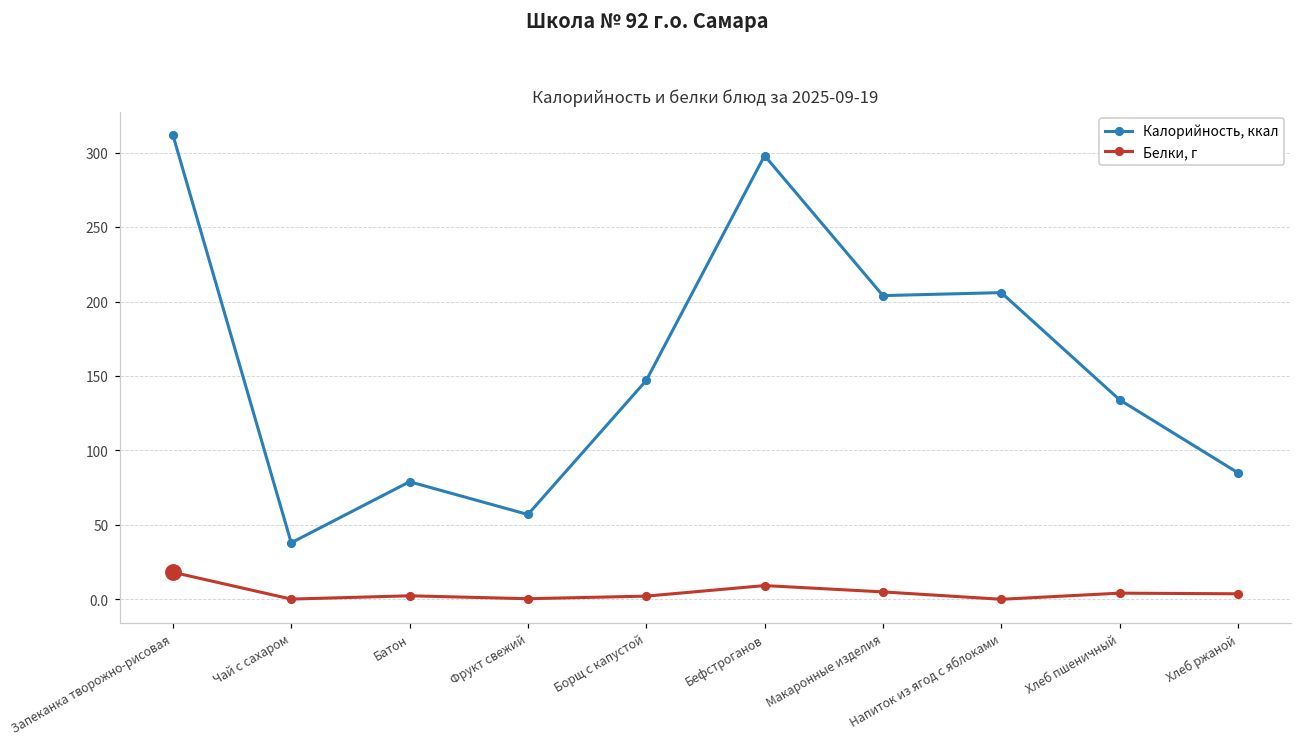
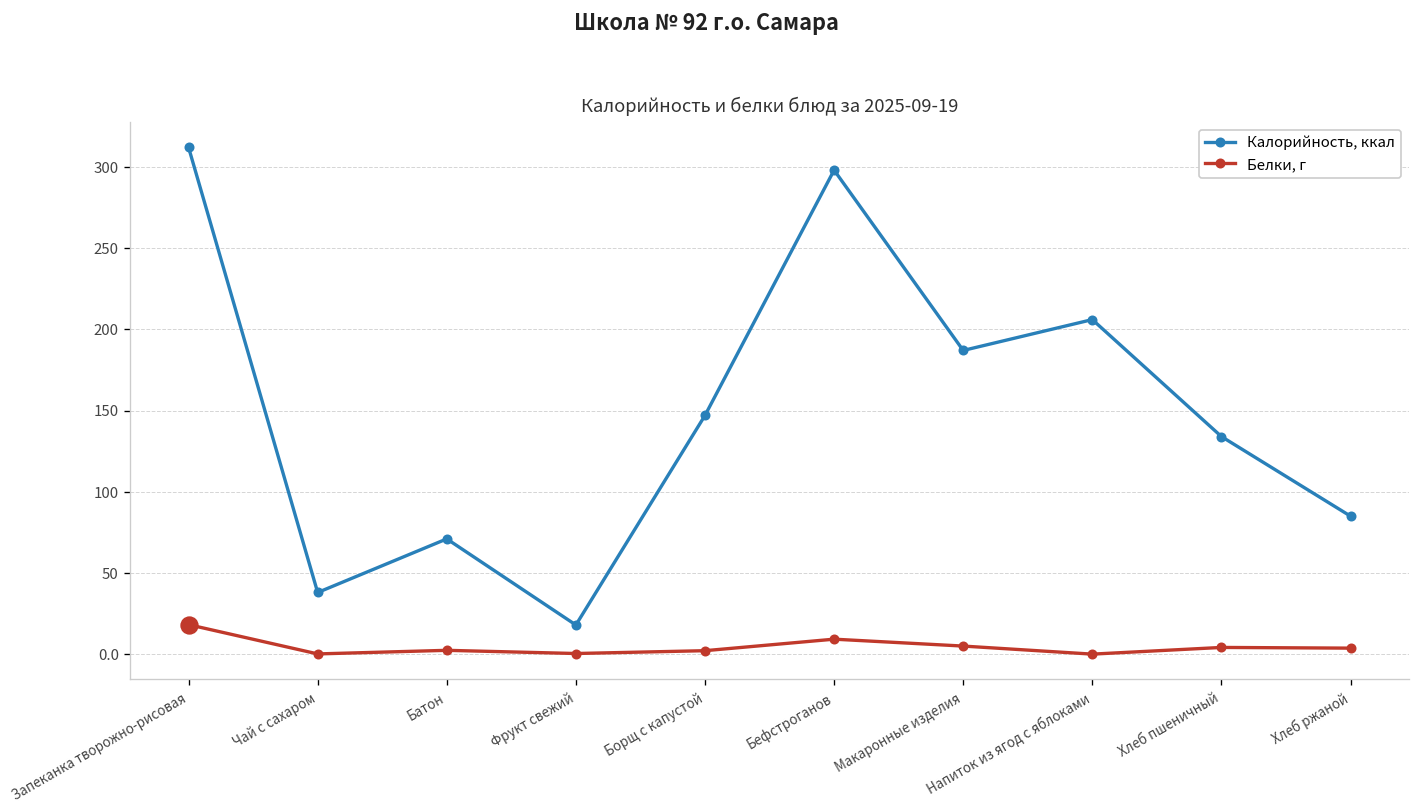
Калорийность, ккал, Батон: 79 -> 71
Калорийность, ккал, Фрукт свежий: 57 -> 18
Калорийность, ккал, Макаронные изделия: 204 -> 187
